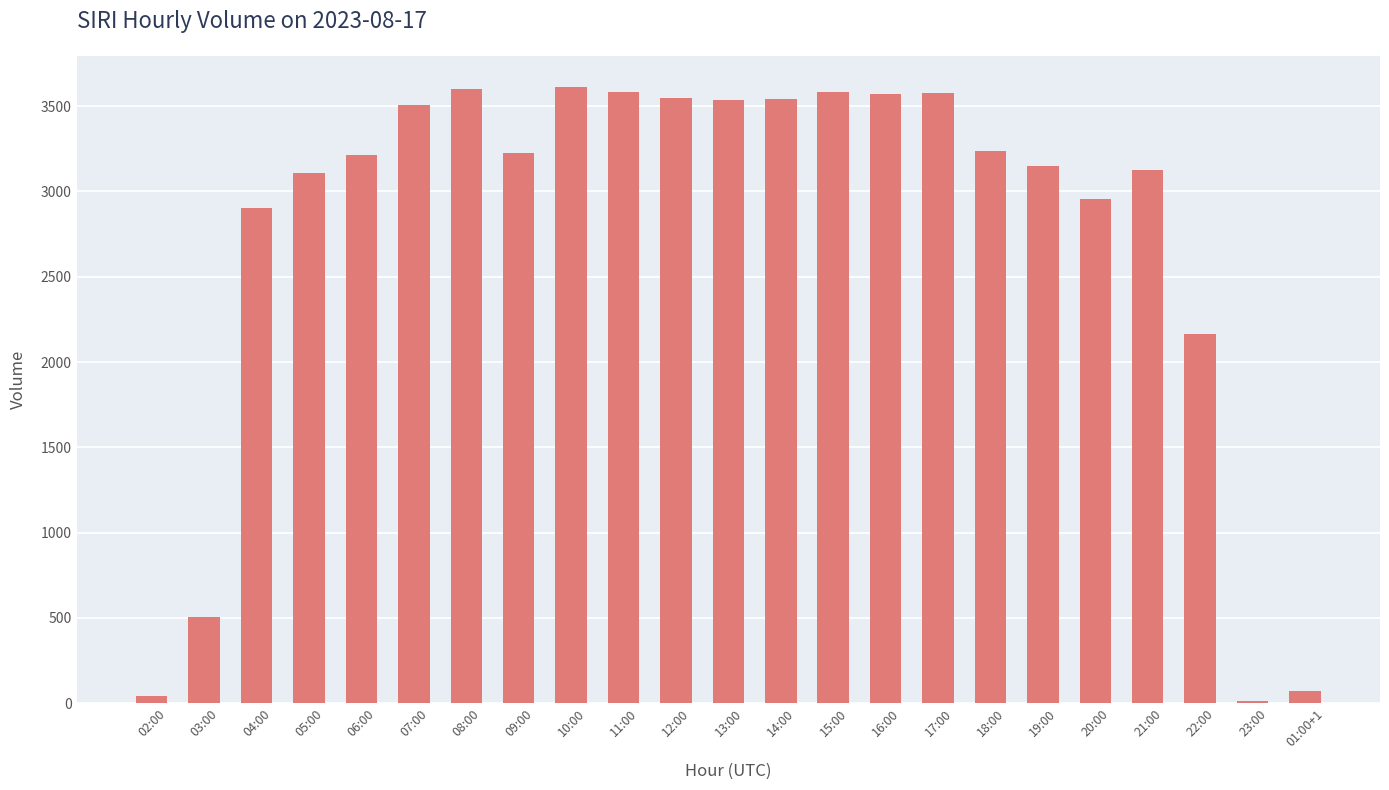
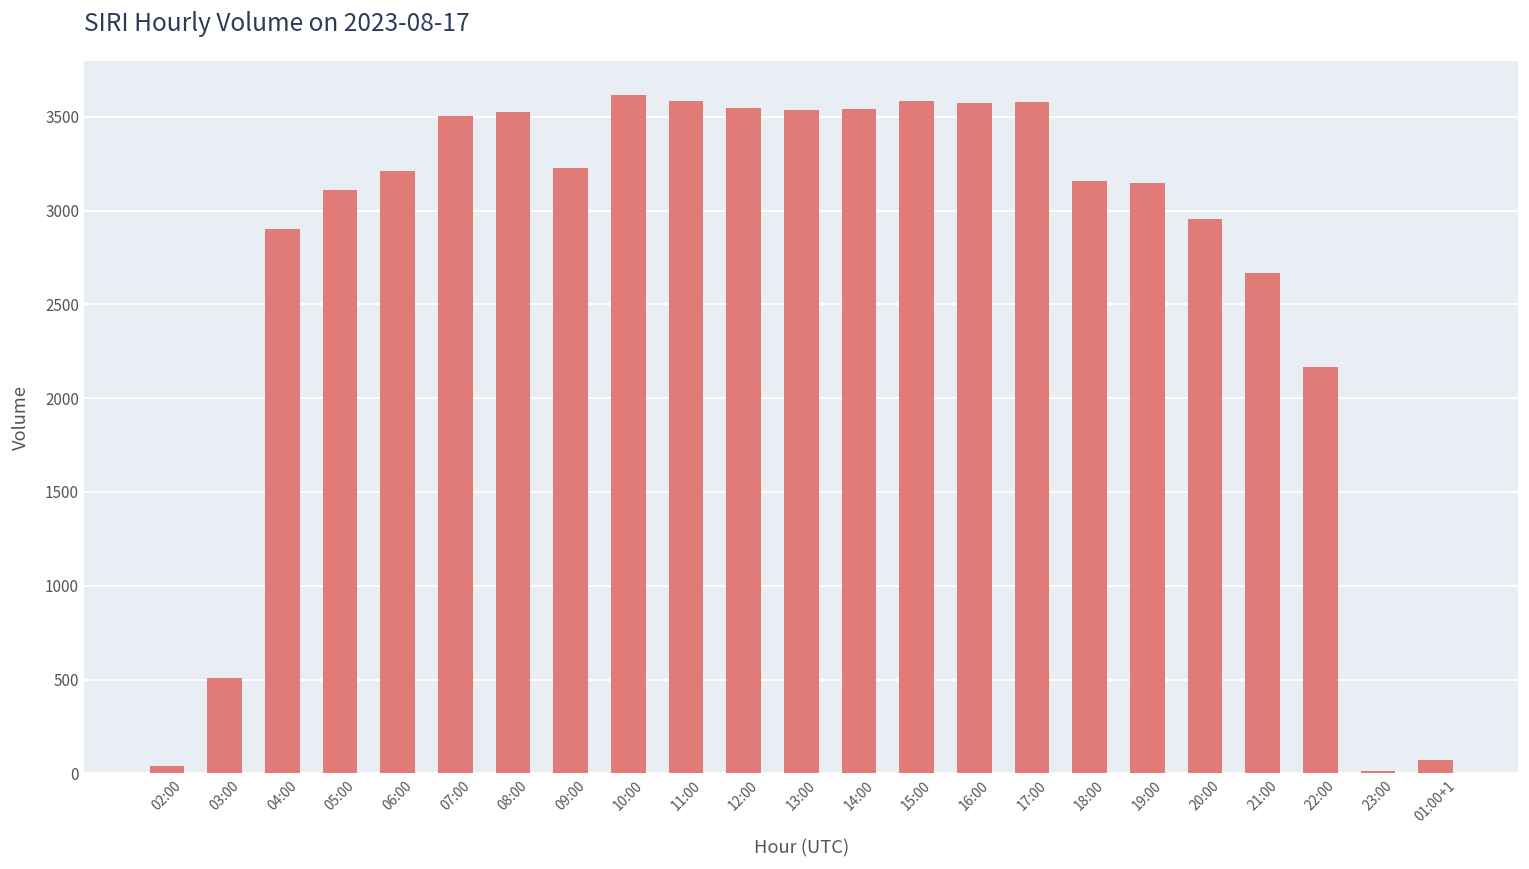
08:00: 3600 -> 3530
18:00: 3240 -> 3160
21:00: 3130 -> 2670
